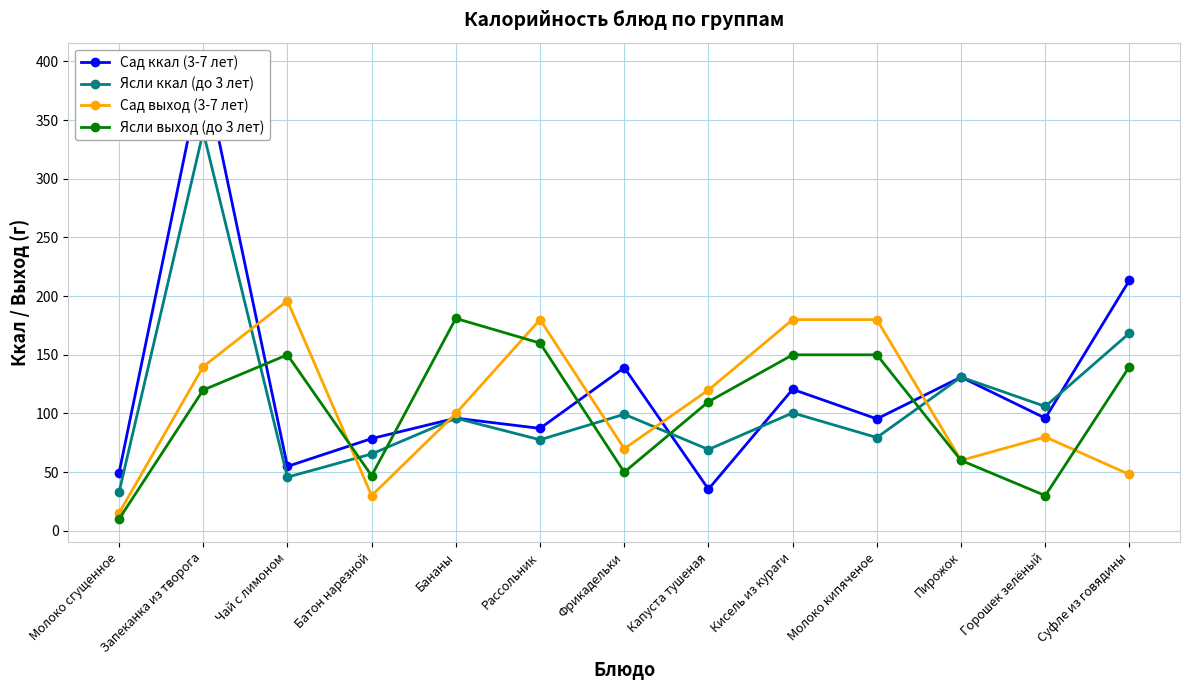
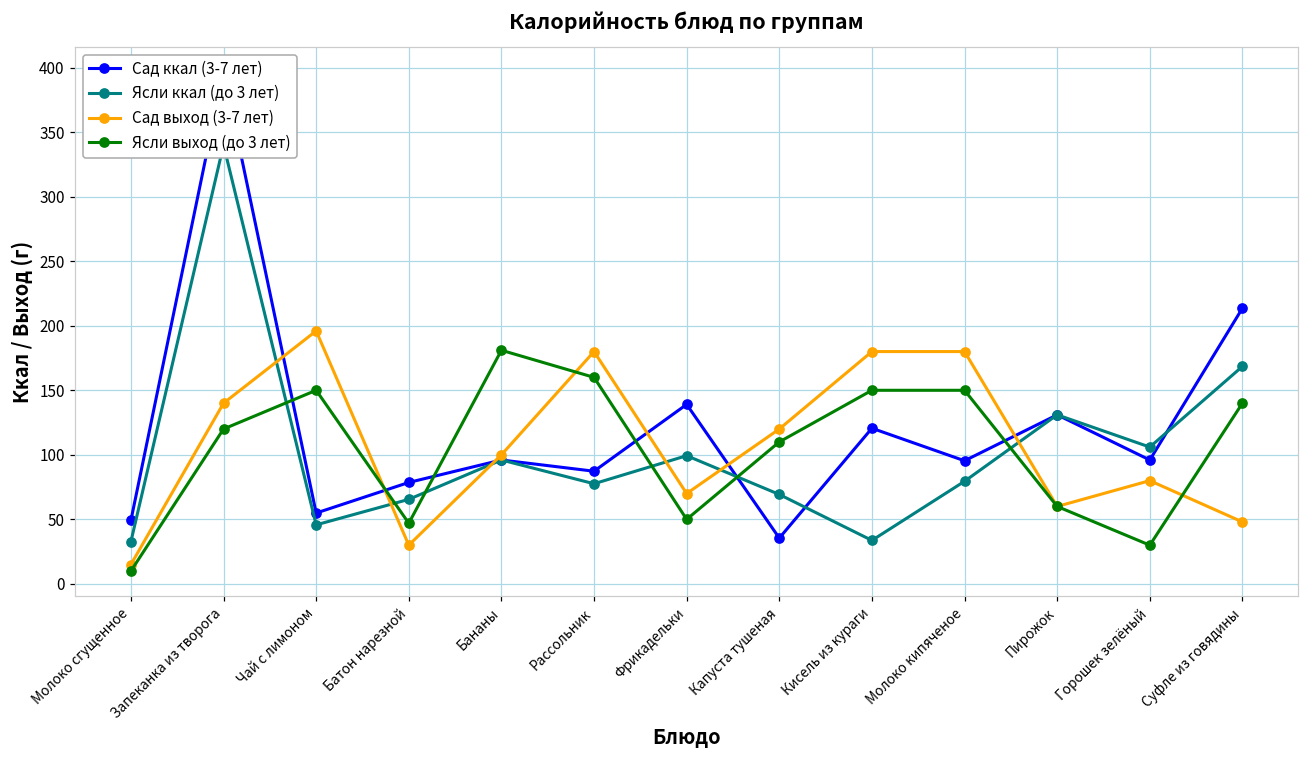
Ясли ккал (до 3 лет), Кисель из кураги: 101 -> 34
